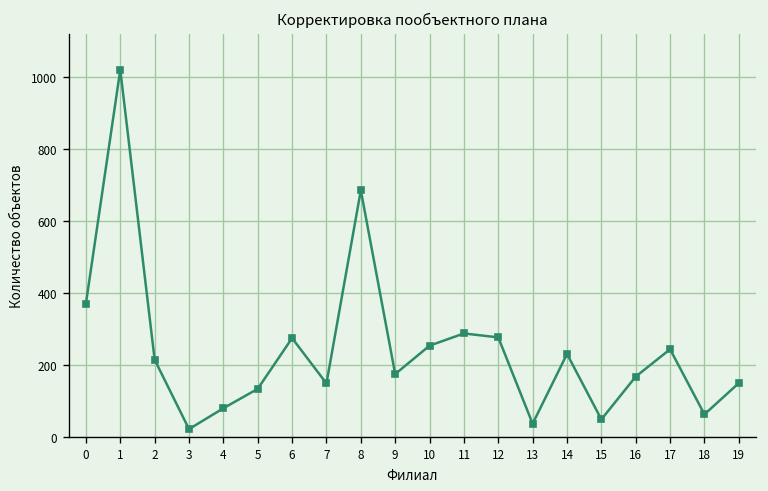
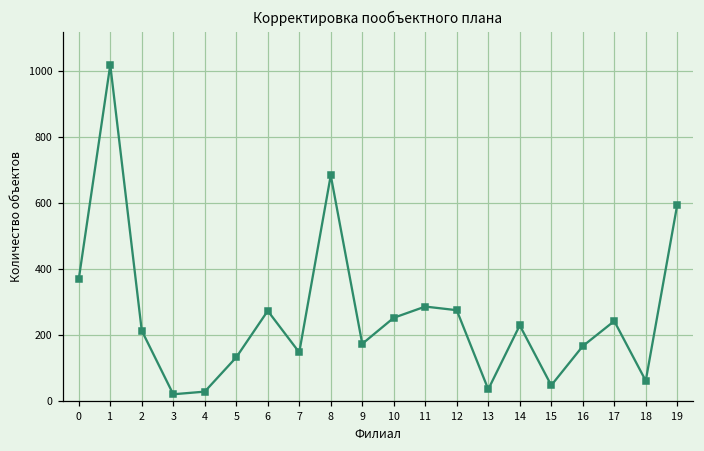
4: 80 -> 30
19: 150 -> 600
